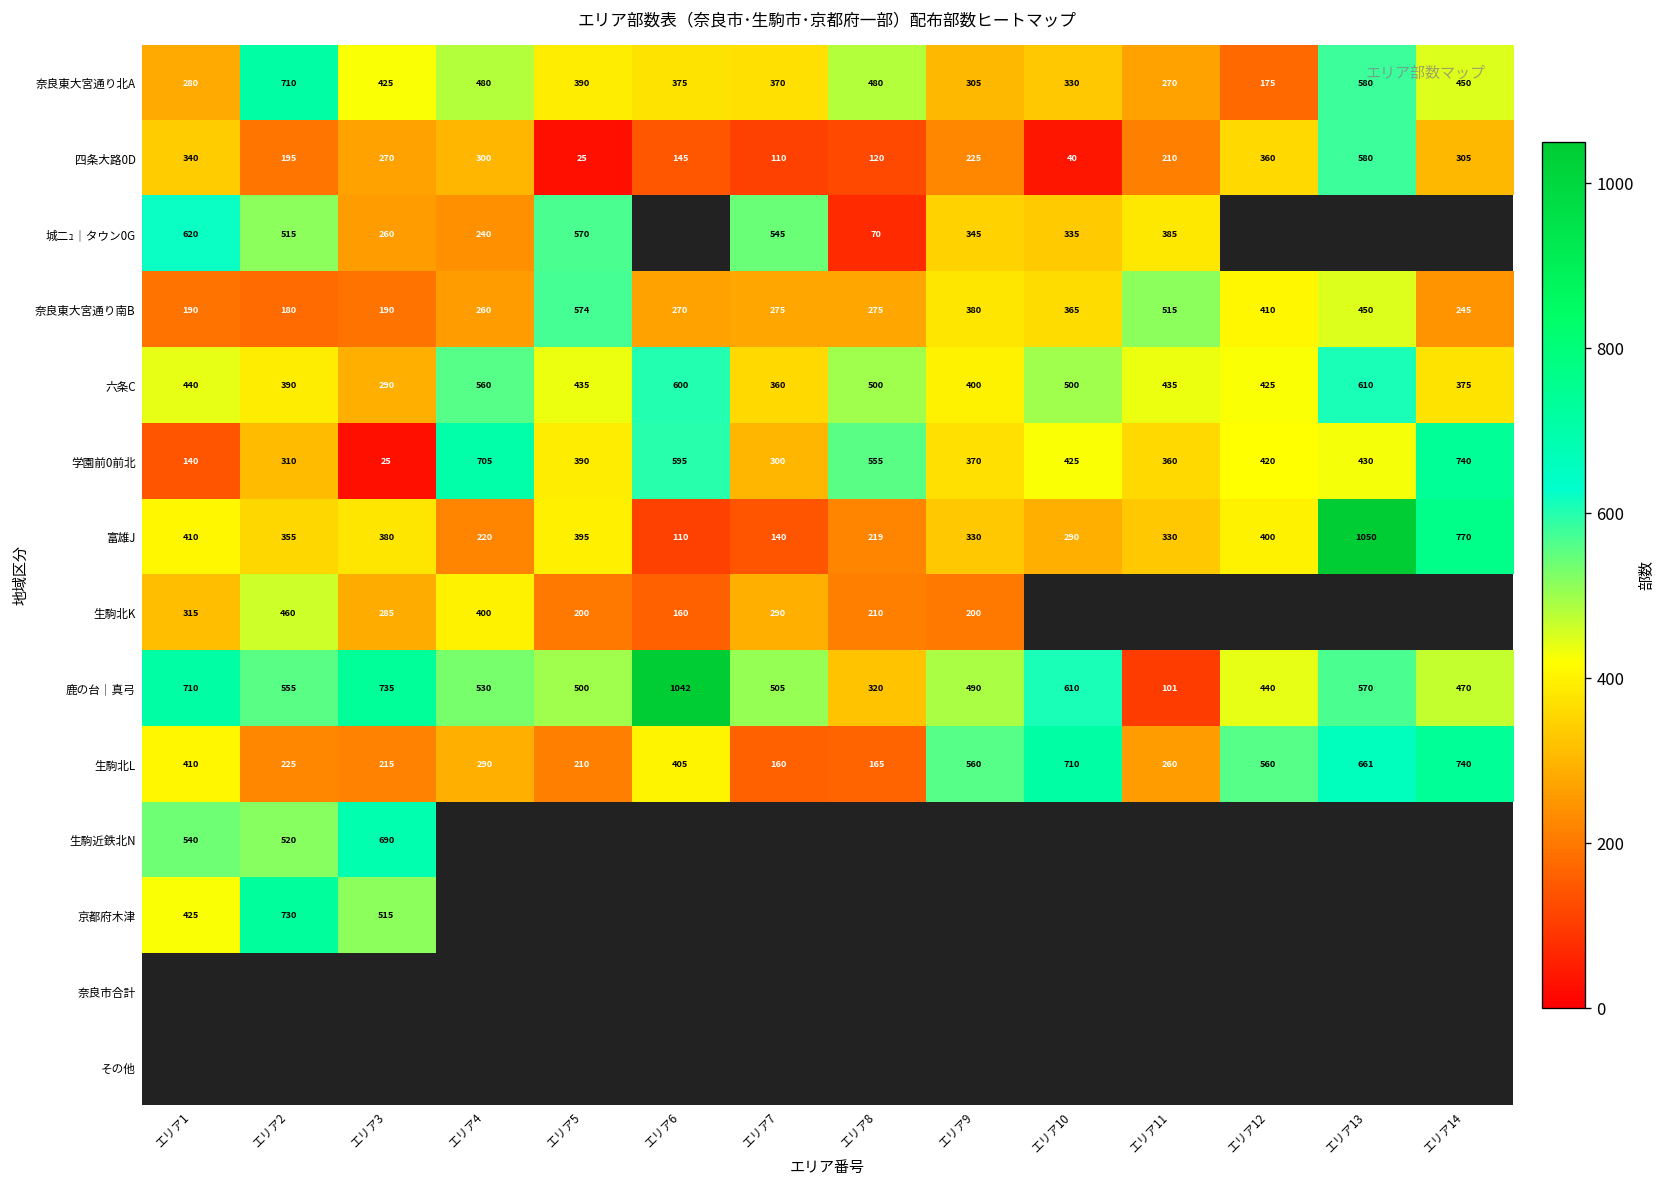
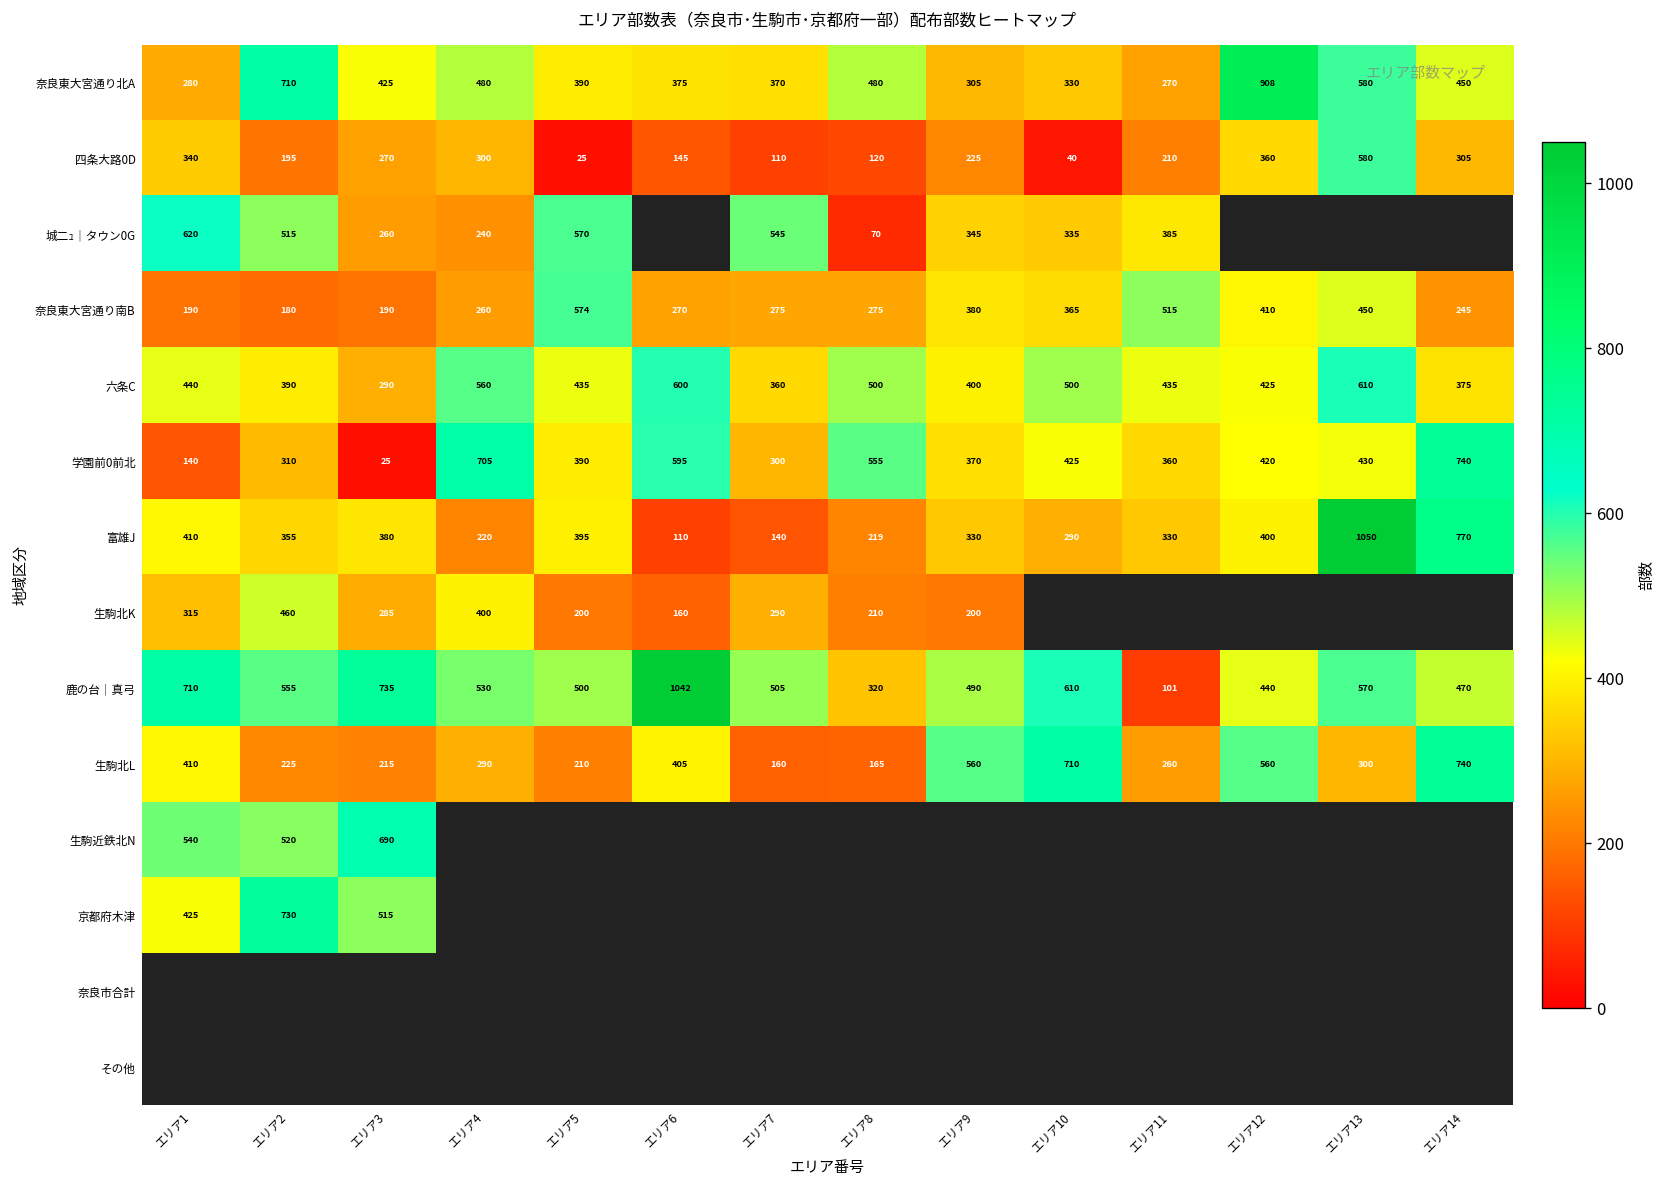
奈良東大宮通り北A, エリア12: 175 -> 908
生駒北L, エリア13: 661 -> 300
